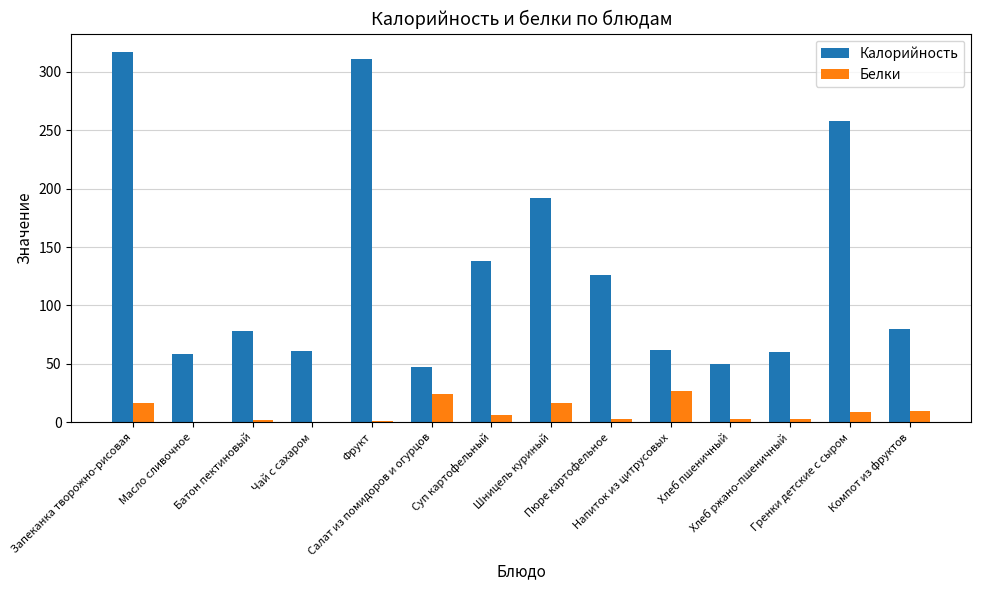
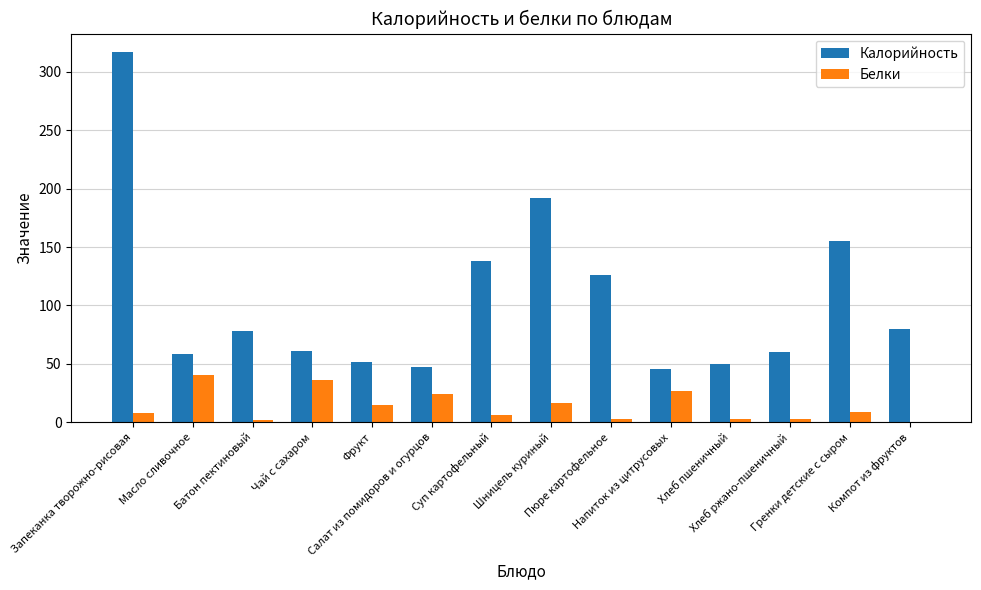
Белки, Запеканка творожно-рисовая: 16 -> 8
Белки, Масло сливочное: 0 -> 40
Белки, Чай с сахаром: 0 -> 36
Калорийность, Фрукт: 311 -> 52
Белки, Фрукт: 1 -> 15
Калорийность, Напиток из цитрусовых: 62 -> 46
Калорийность, Гренки детские с сыром: 258 -> 155
Белки, Компот из фруктов: 9 -> 0
